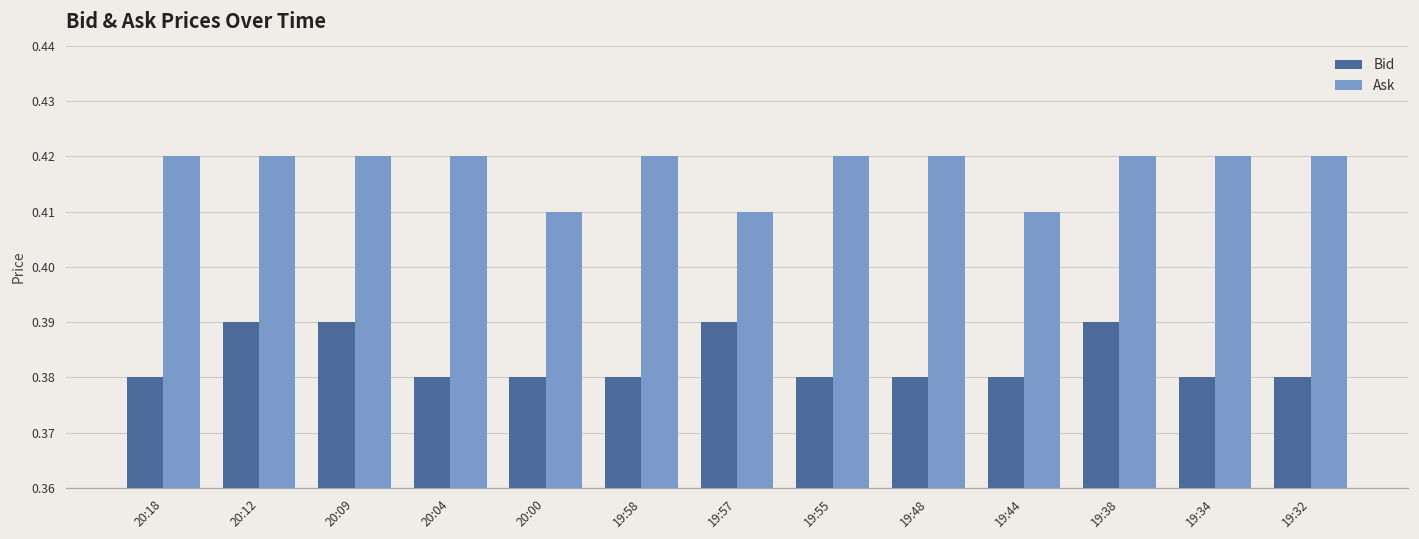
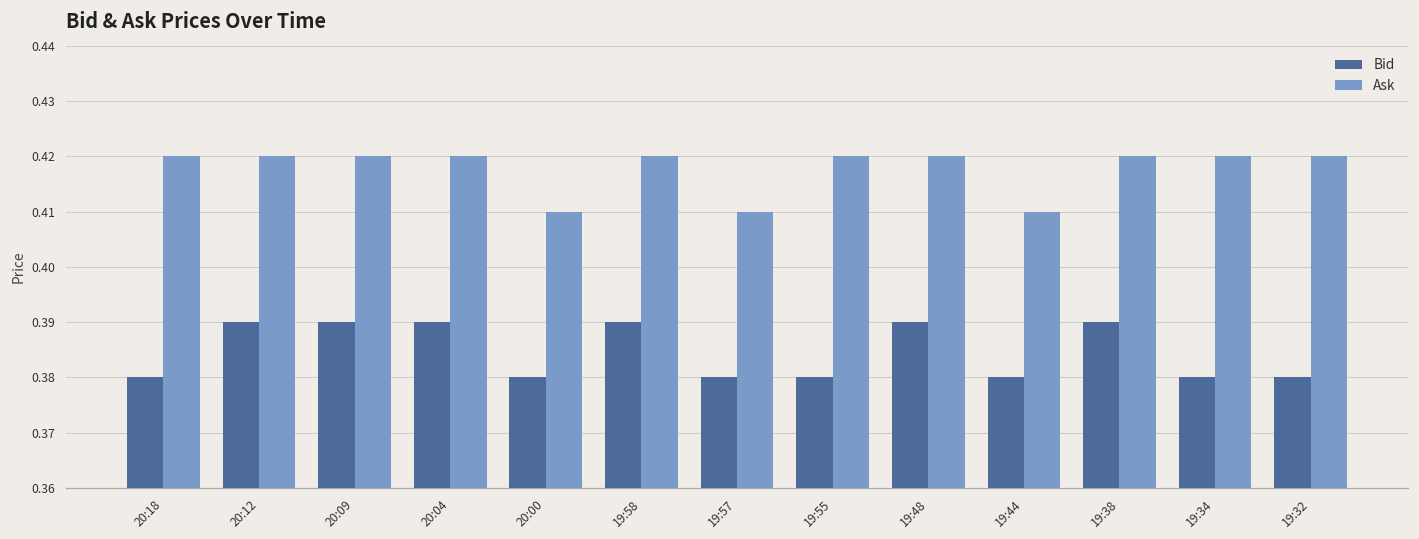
Bid, 20:04: 0.38 -> 0.39
Bid, 19:58: 0.38 -> 0.39
Bid, 19:57: 0.39 -> 0.38
Bid, 19:48: 0.38 -> 0.39
